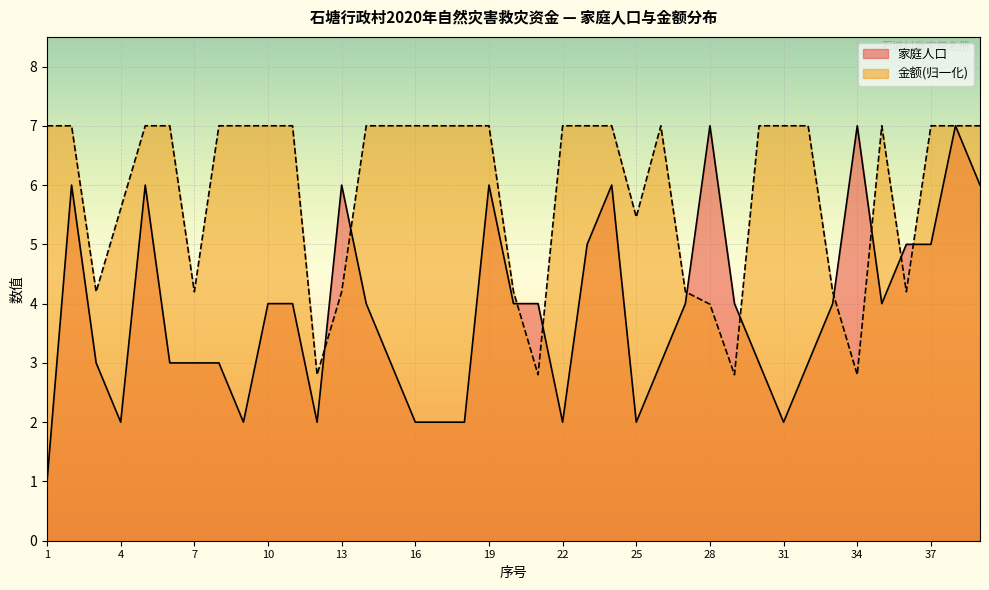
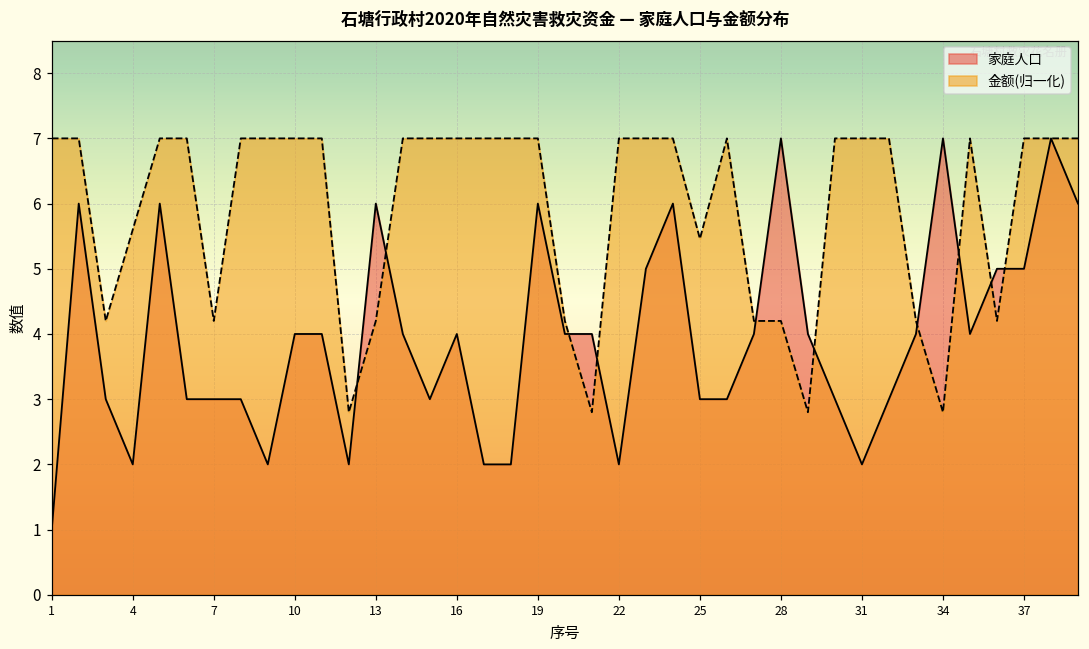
家庭人口, 16: 2 -> 4
家庭人口, 25: 2 -> 3
金额(归一化), 28: 4.0 -> 4.2
